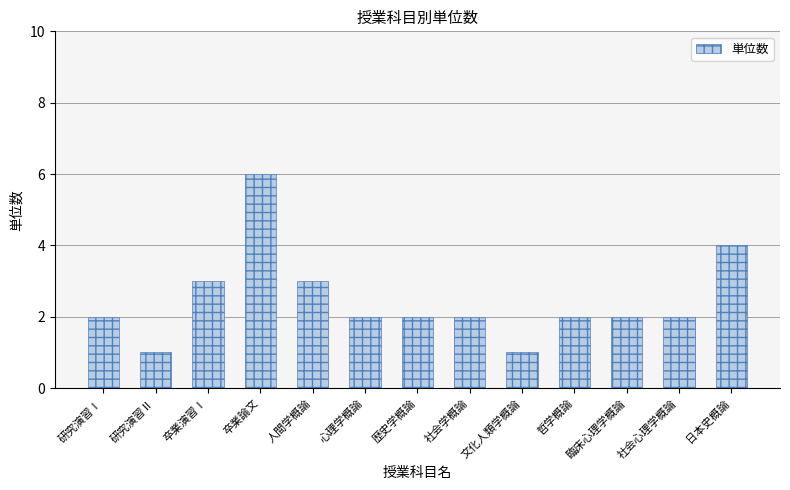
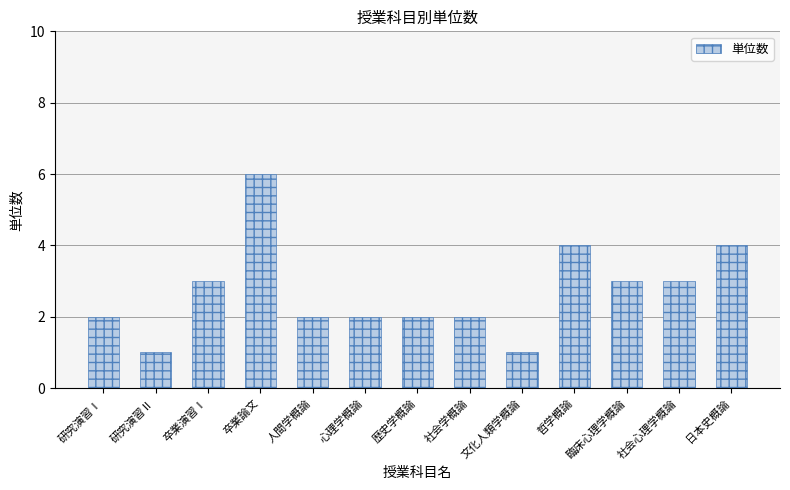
人間学概論: 3 -> 2
哲学概論: 2 -> 4
臨床心理学概論: 2 -> 3
社会心理学概論: 2 -> 3
